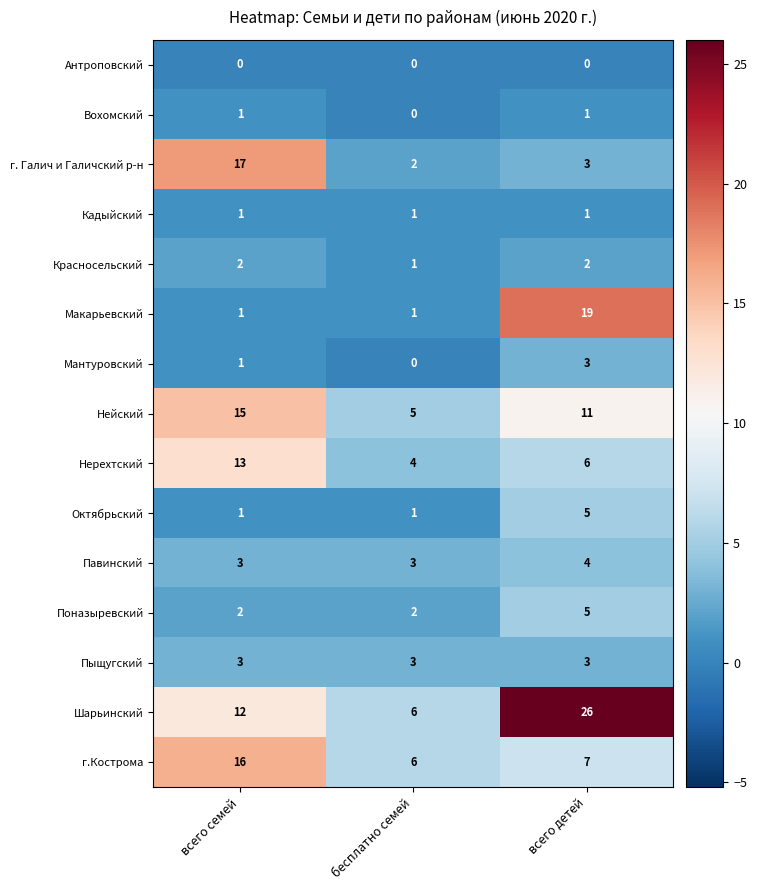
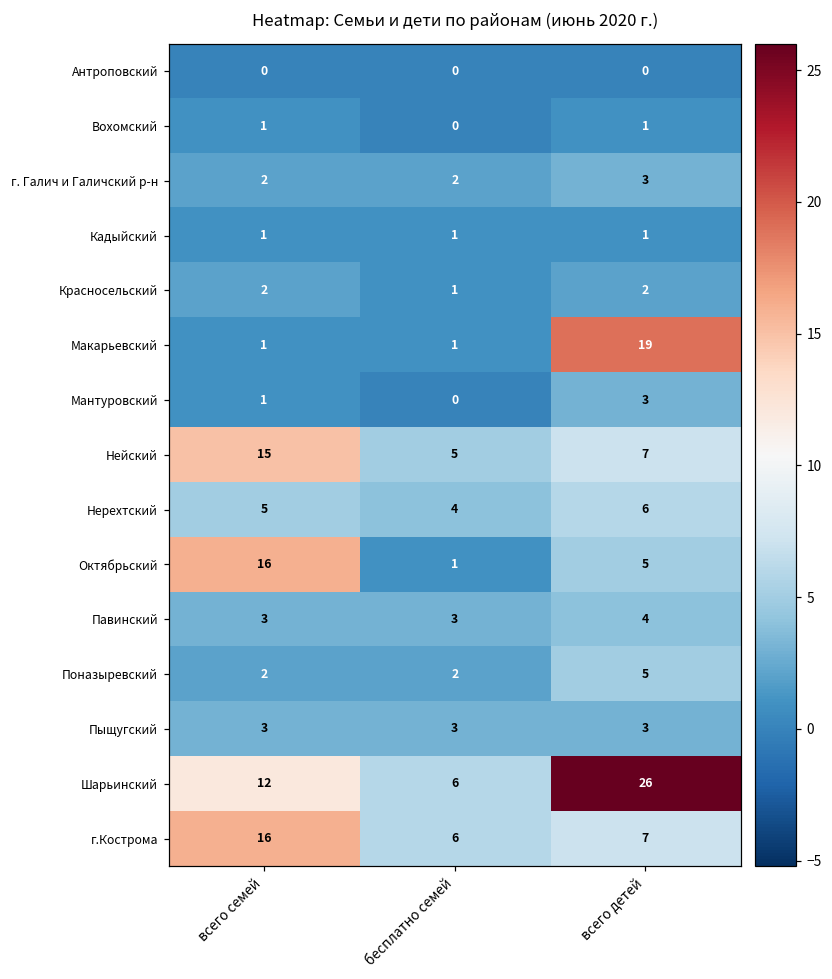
г. Галич и Галичский р-н, всего семей: 17 -> 2
Нейский, всего детей: 11 -> 7
Нерехтский, всего семей: 13 -> 5
Октябрьский, всего семей: 1 -> 16
